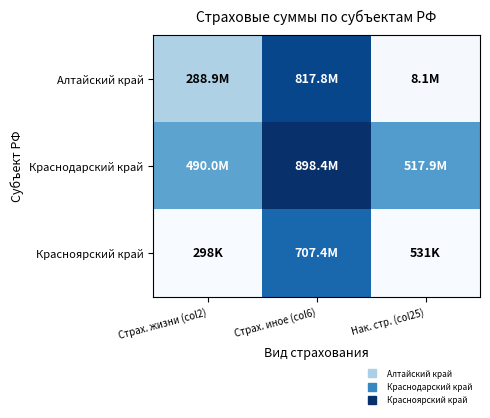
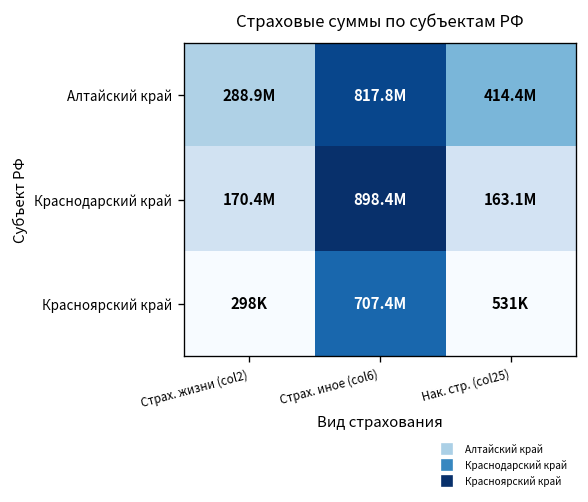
Алтайский край, Нак. стр. (col25): 8.1M -> 414.4M
Краснодарский край, Страх. жизни (col2): 490.0M -> 170.4M
Краснодарский край, Нак. стр. (col25): 517.9M -> 163.1M
